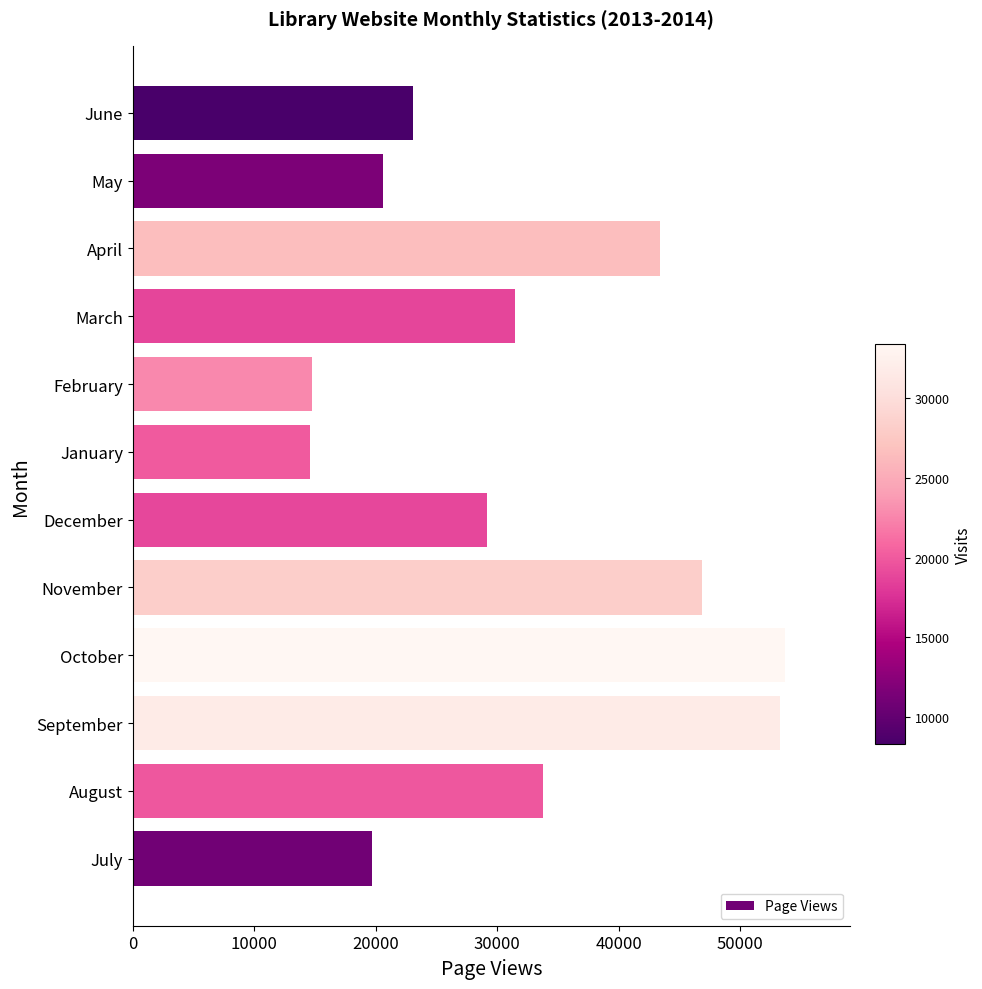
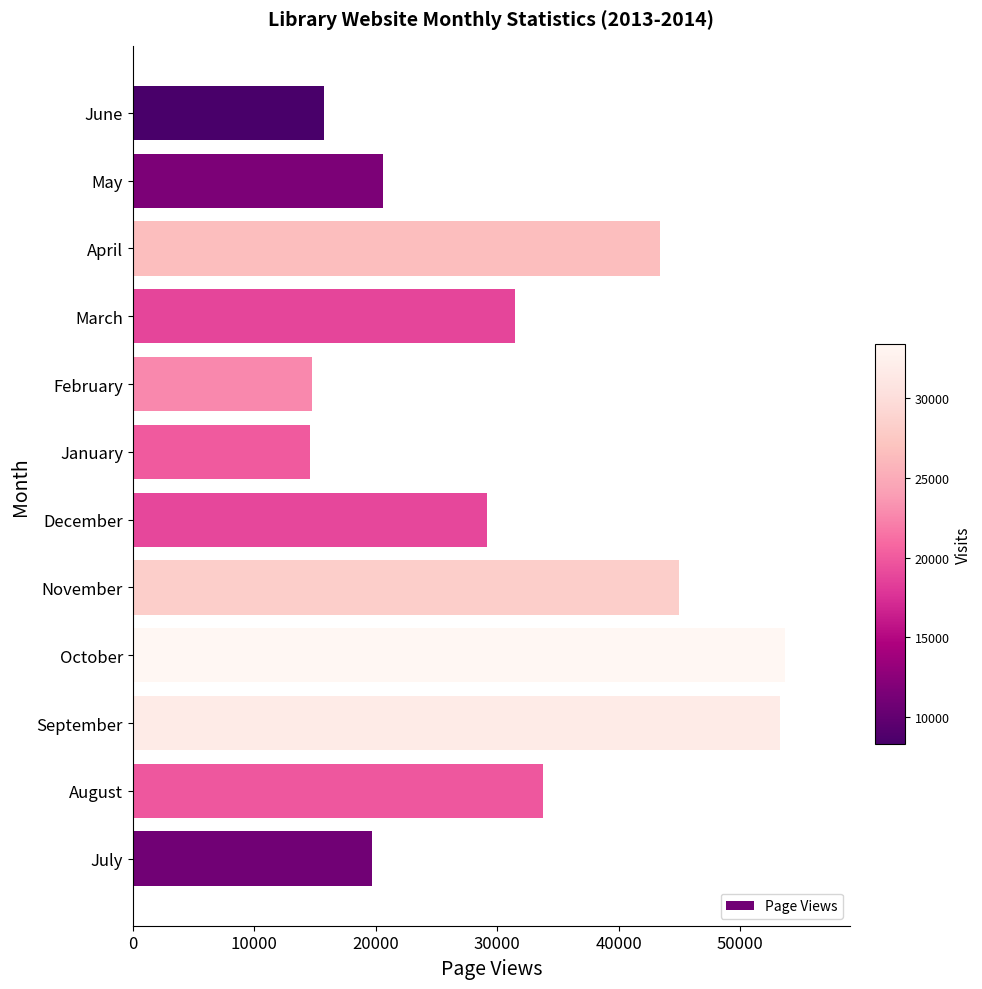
June: 23100 -> 15800
November: 46900 -> 44900
